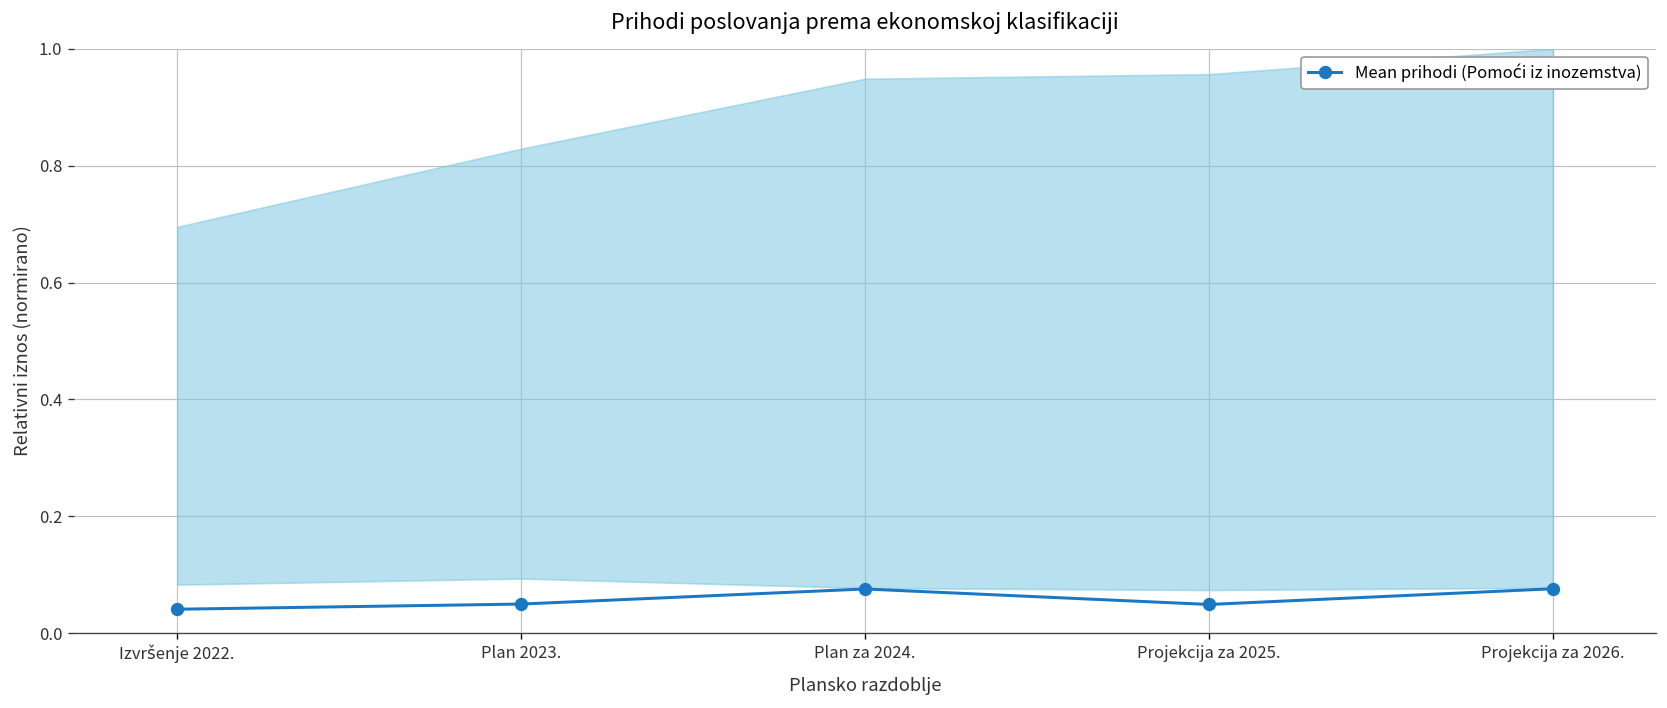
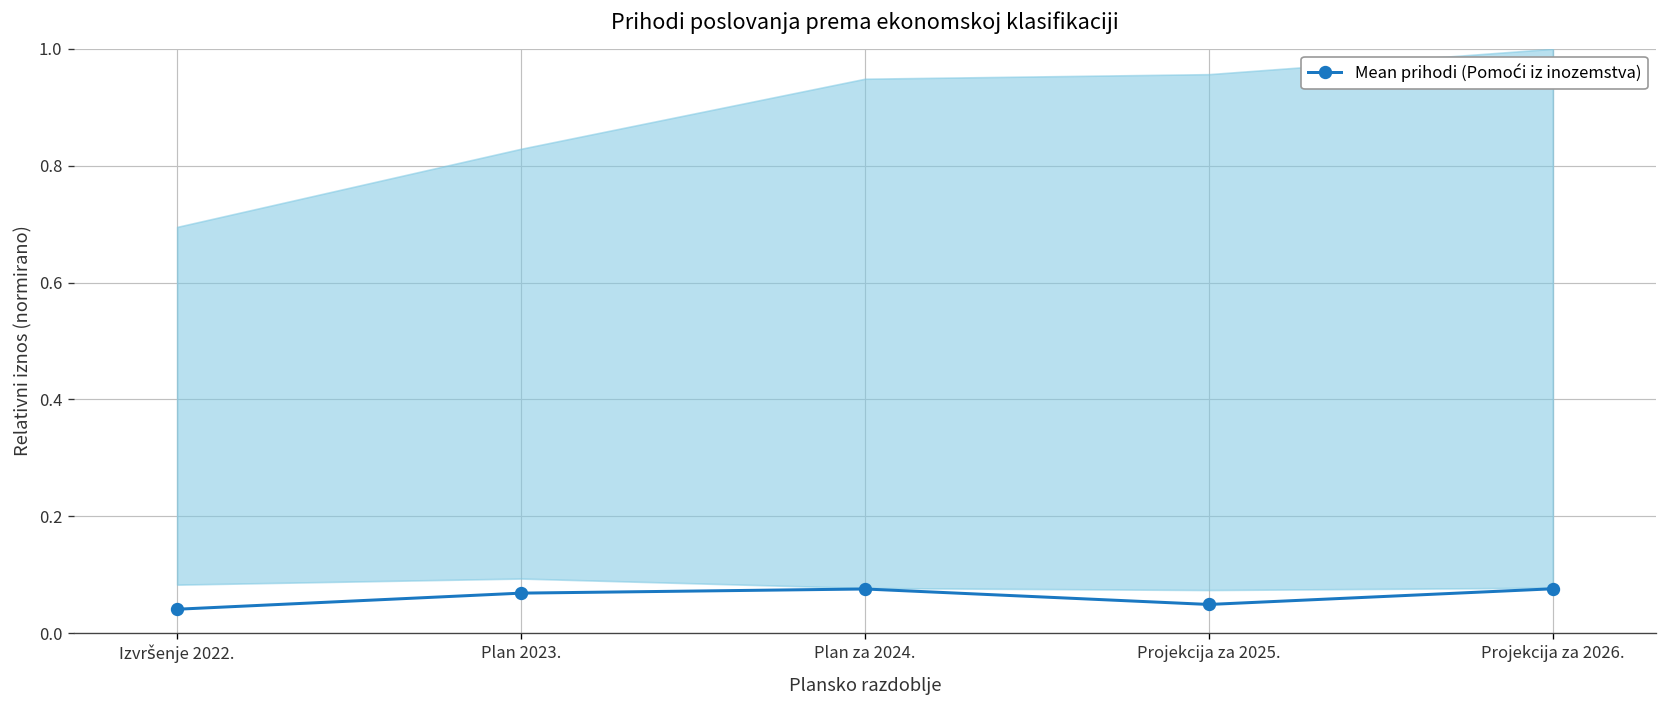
Mean prihodi (Pomoći iz inozemstva), Plan 2023.: 0.05 -> 0.07
